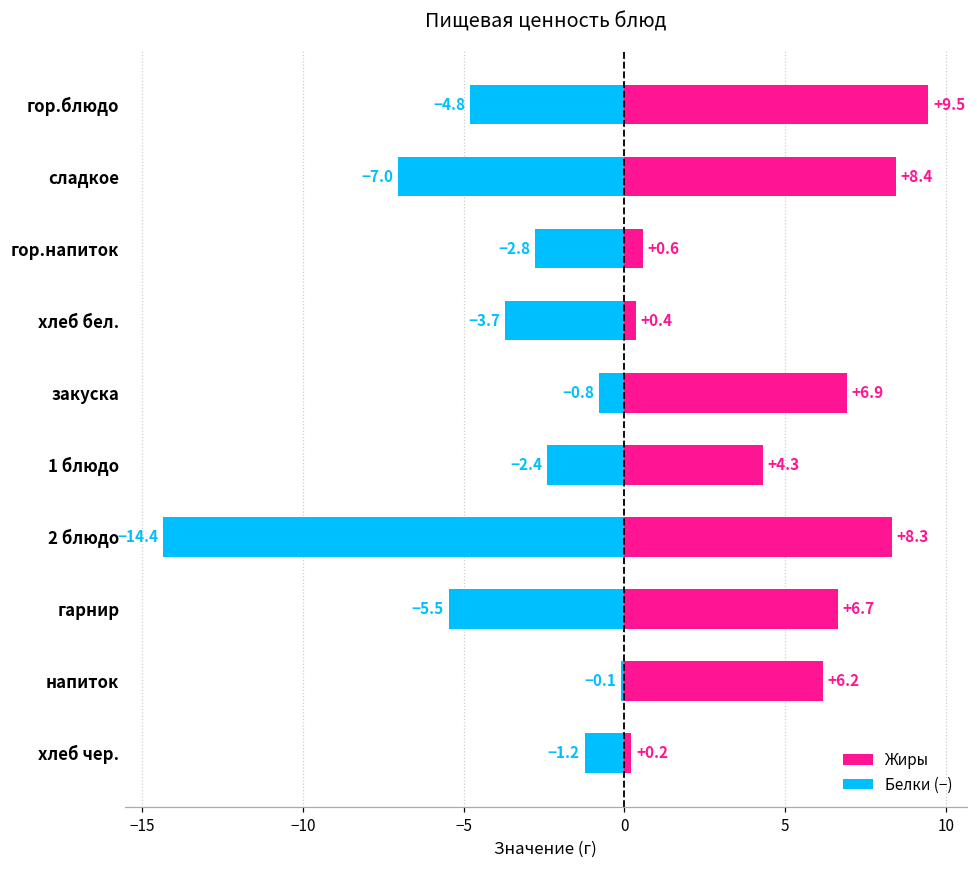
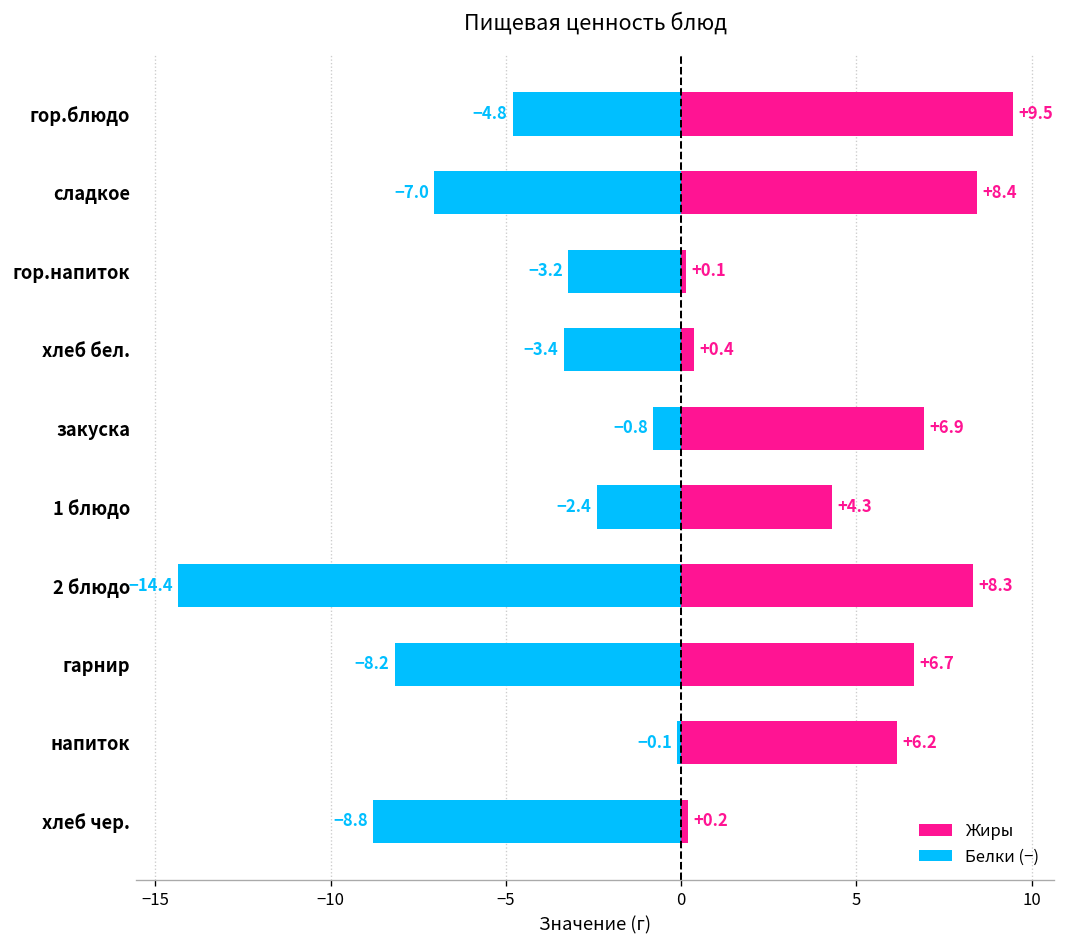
Жиры, гор.напиток: +0.6 -> +0.1
Белки (−), гор.напиток: -2.8 -> -3.2
Белки (−), хлеб бел.: -3.7 -> -3.4
Белки (−), гарнир: -5.5 -> -8.2
Белки (−), хлеб чер.: -1.2 -> -8.8
